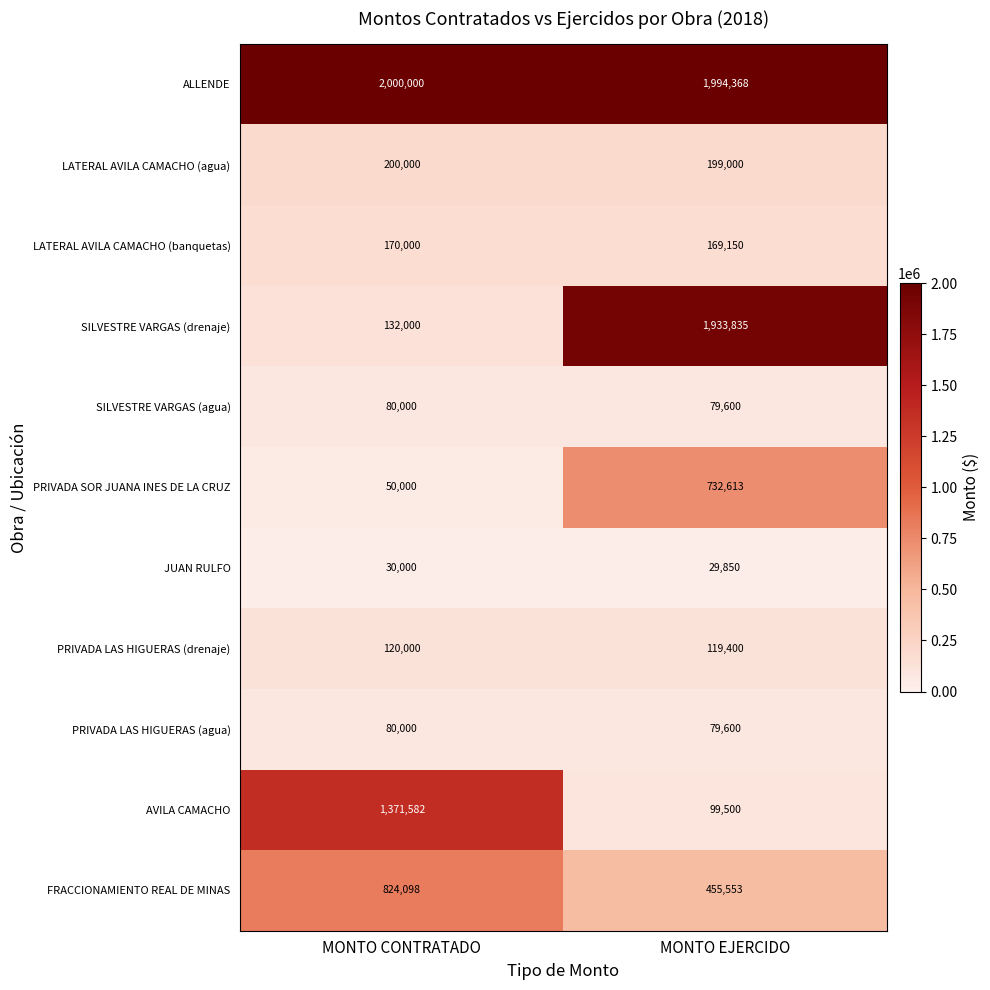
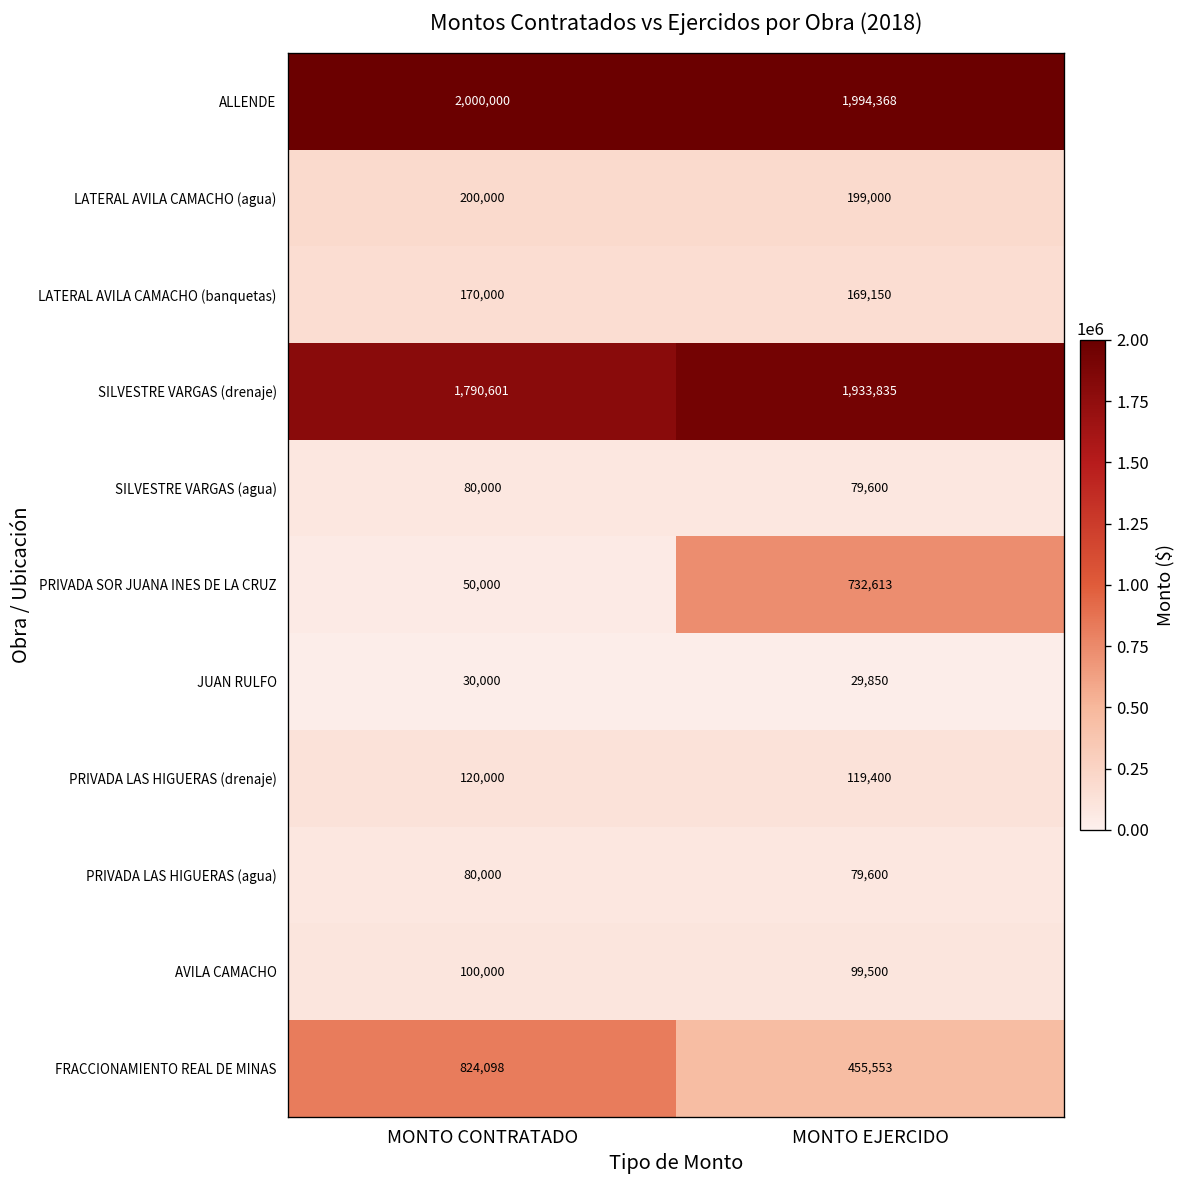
SILVESTRE VARGAS (drenaje), MONTO CONTRATADO: 132,000 -> 1,790,601
AVILA CAMACHO, MONTO CONTRATADO: 1,371,582 -> 100,000
